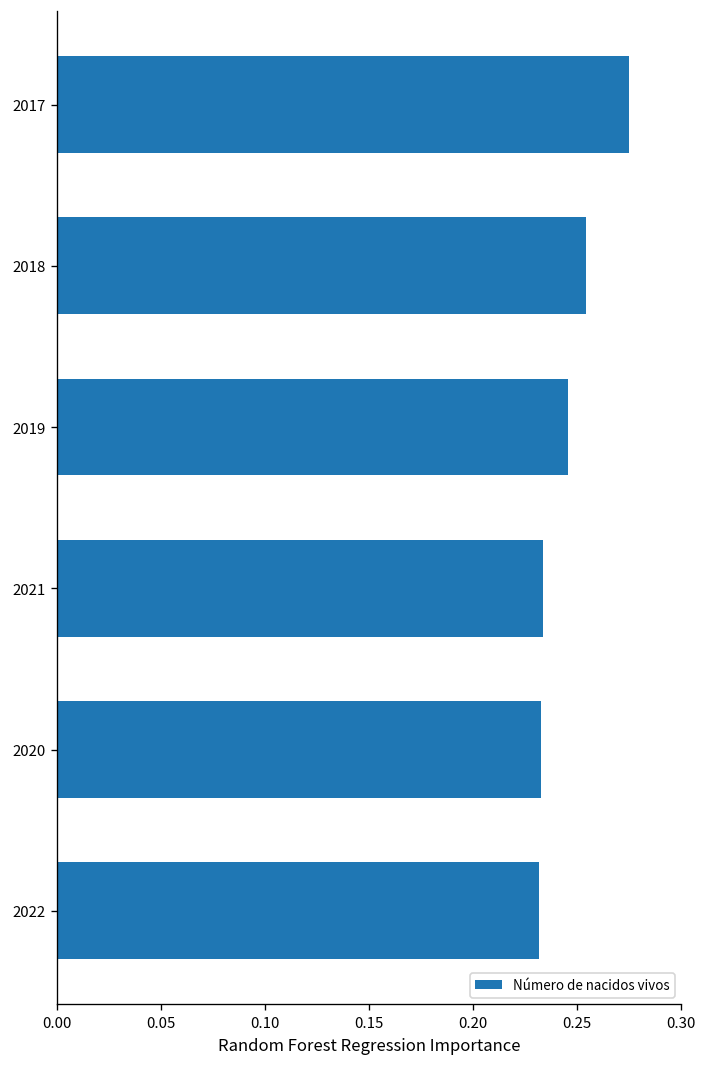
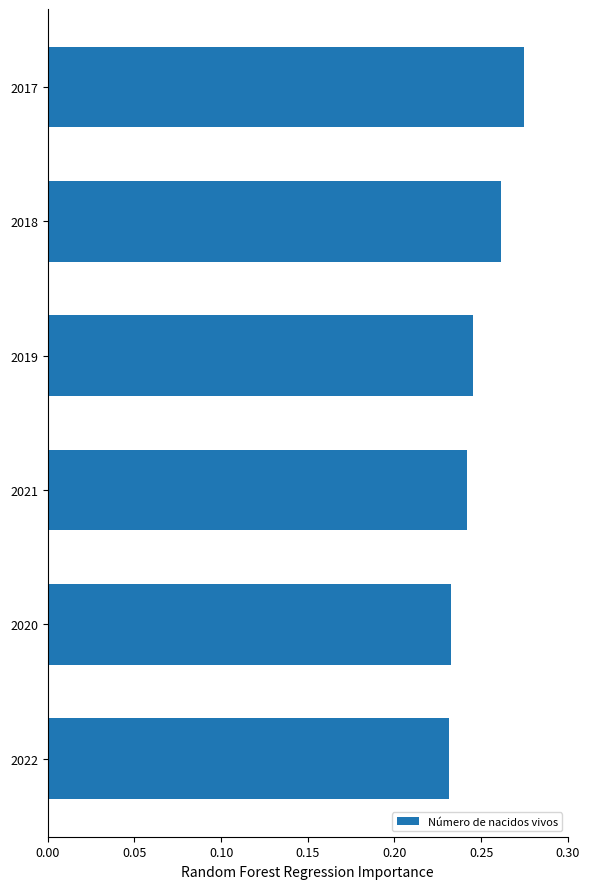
2018: 0.254 -> 0.261
2021: 0.233 -> 0.242
